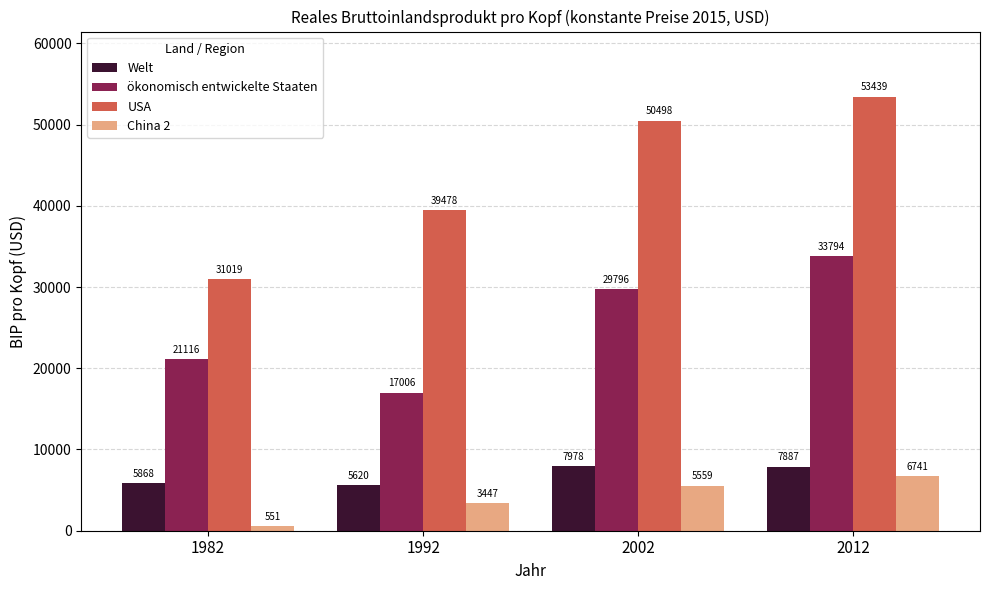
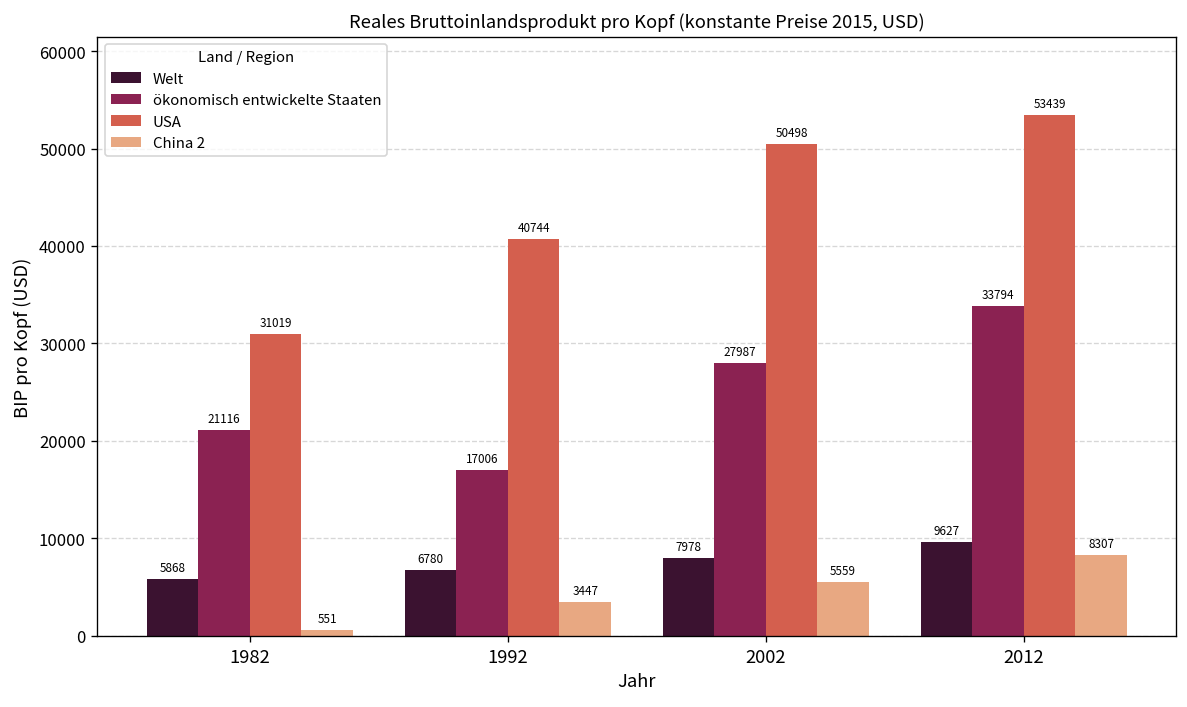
Welt, 1992: 5620 -> 6780
USA, 1992: 39478 -> 40744
ökonomisch entwickelte Staaten, 2002: 29796 -> 27987
Welt, 2012: 7887 -> 9627
China 2, 2012: 6741 -> 8307
